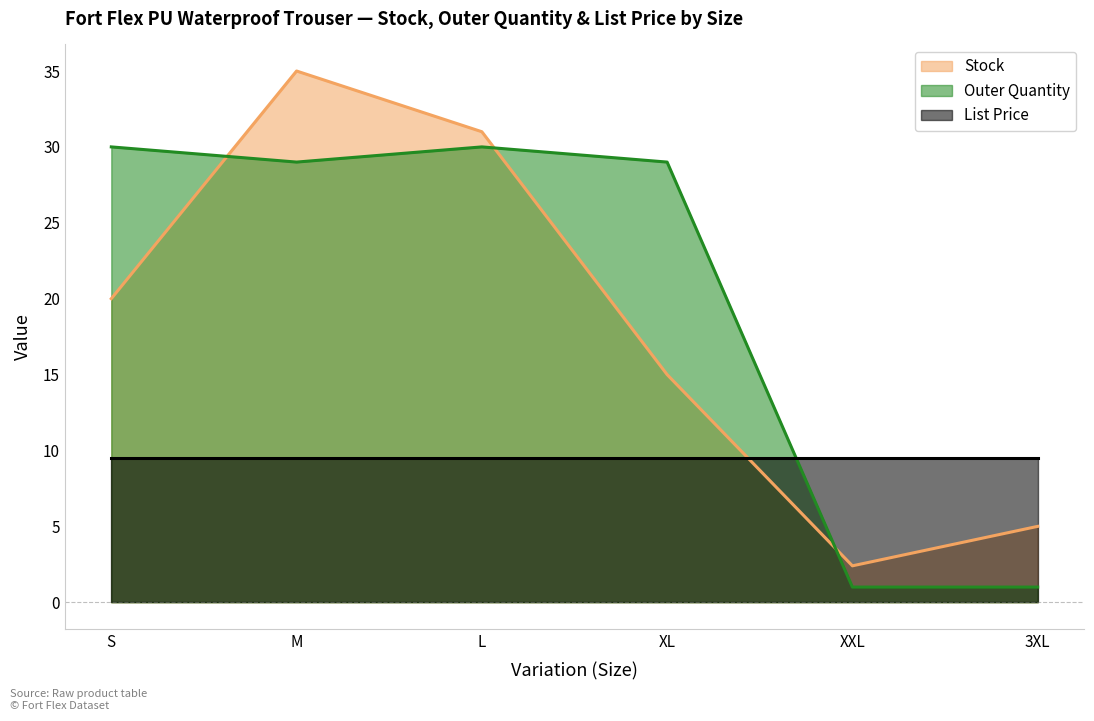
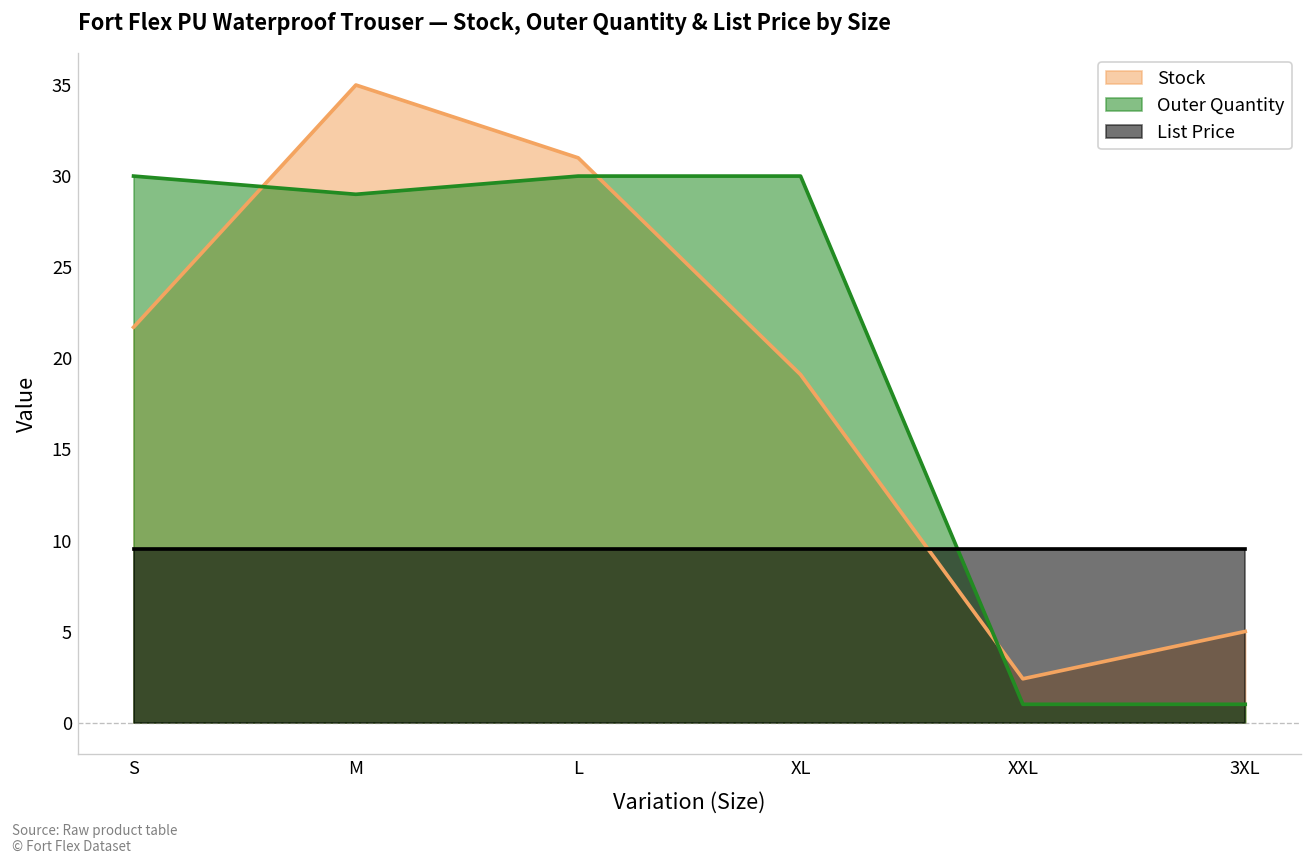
Stock, S: 20.0 -> 21.7
Stock, XL: 15.0 -> 19.1
Outer Quantity, XL: 29 -> 30
